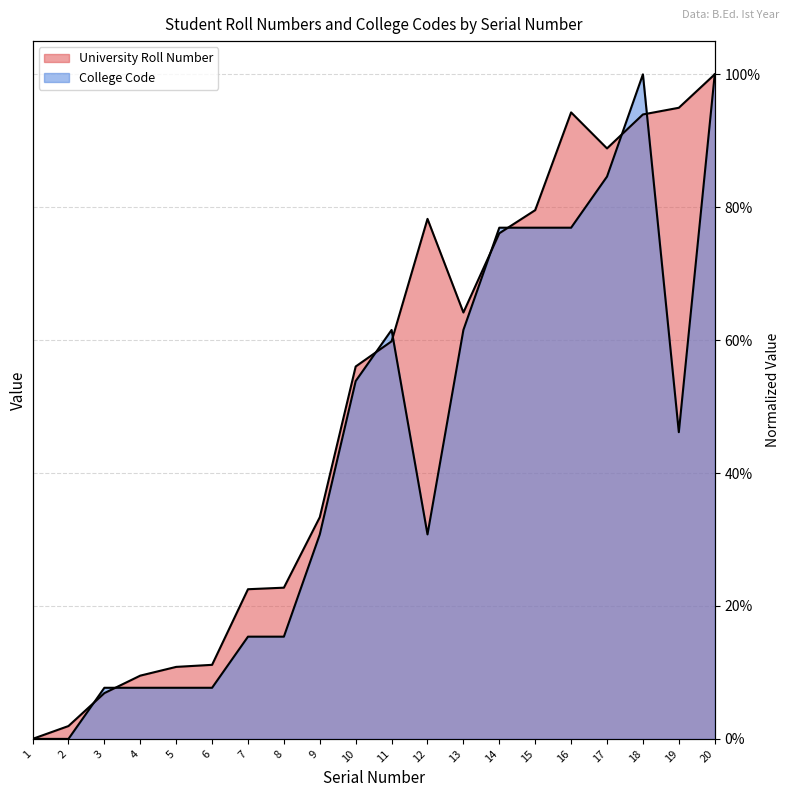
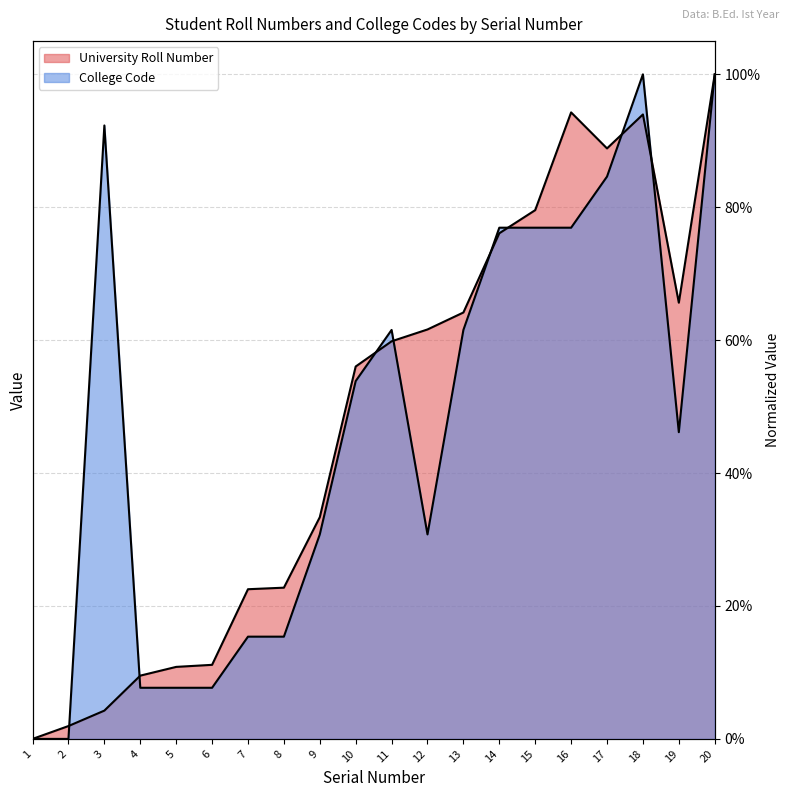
University Roll Number, 3: 7% -> 4%
College Code, 3: 8% -> 92%
University Roll Number, 12: 78% -> 62%
University Roll Number, 19: 95% -> 66%
